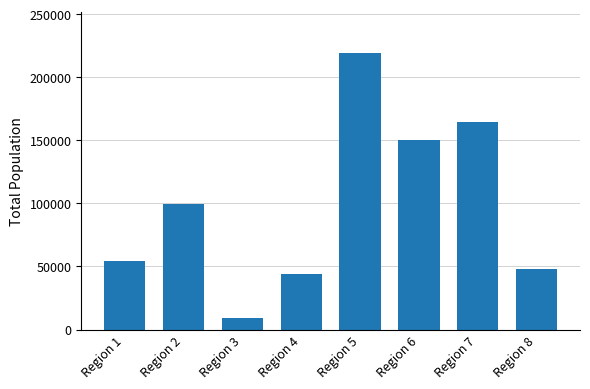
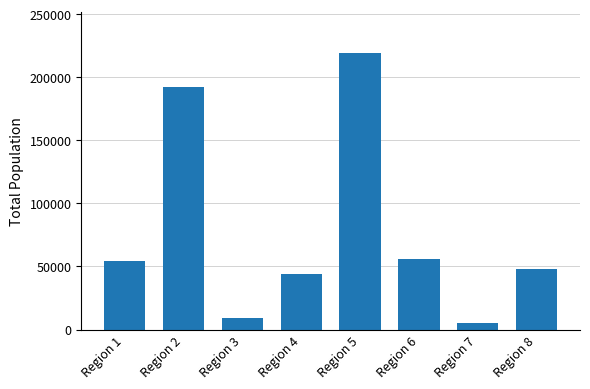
Region 2: 100000 -> 192000
Region 6: 150000 -> 56000
Region 7: 164000 -> 5000
